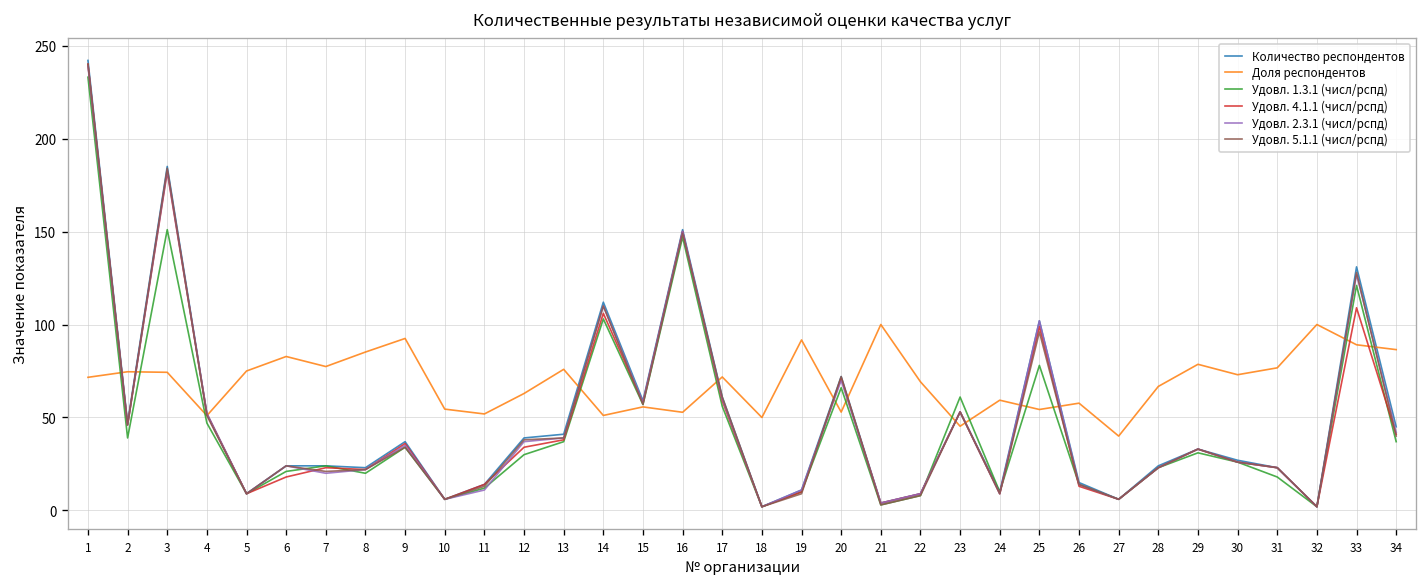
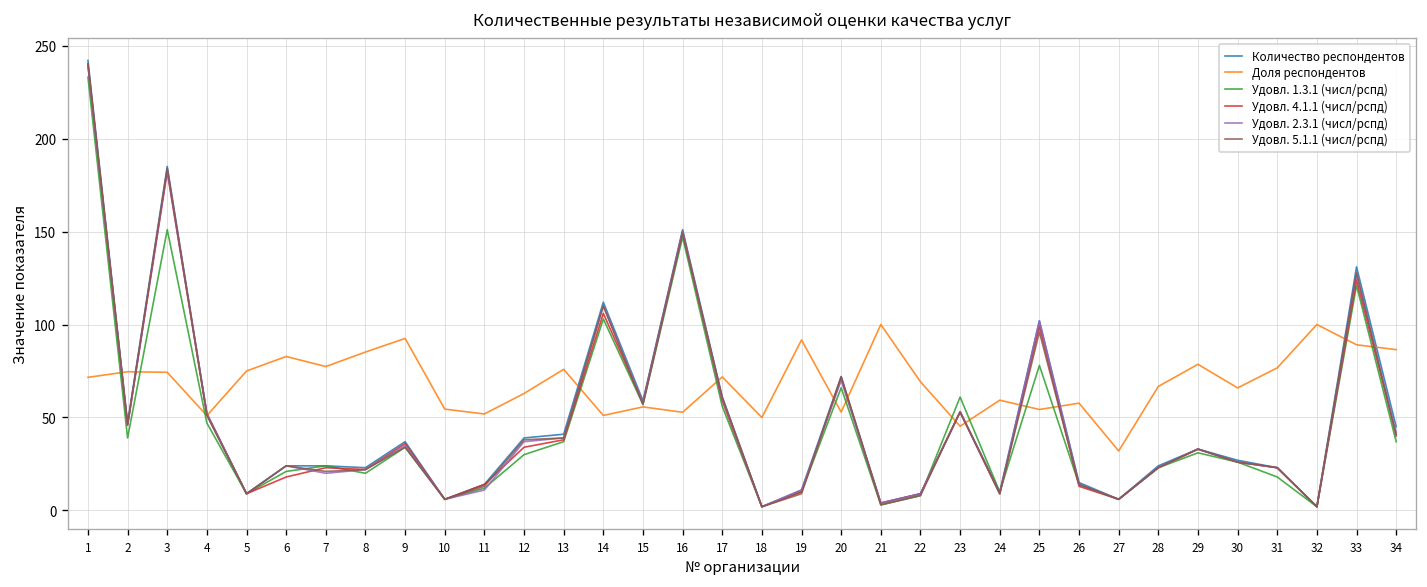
Доля респондентов, 27: 40 -> 32
Доля респондентов, 30: 73 -> 66
Удовл. 4.1.1 (числ/рспд), 33: 109 -> 124
